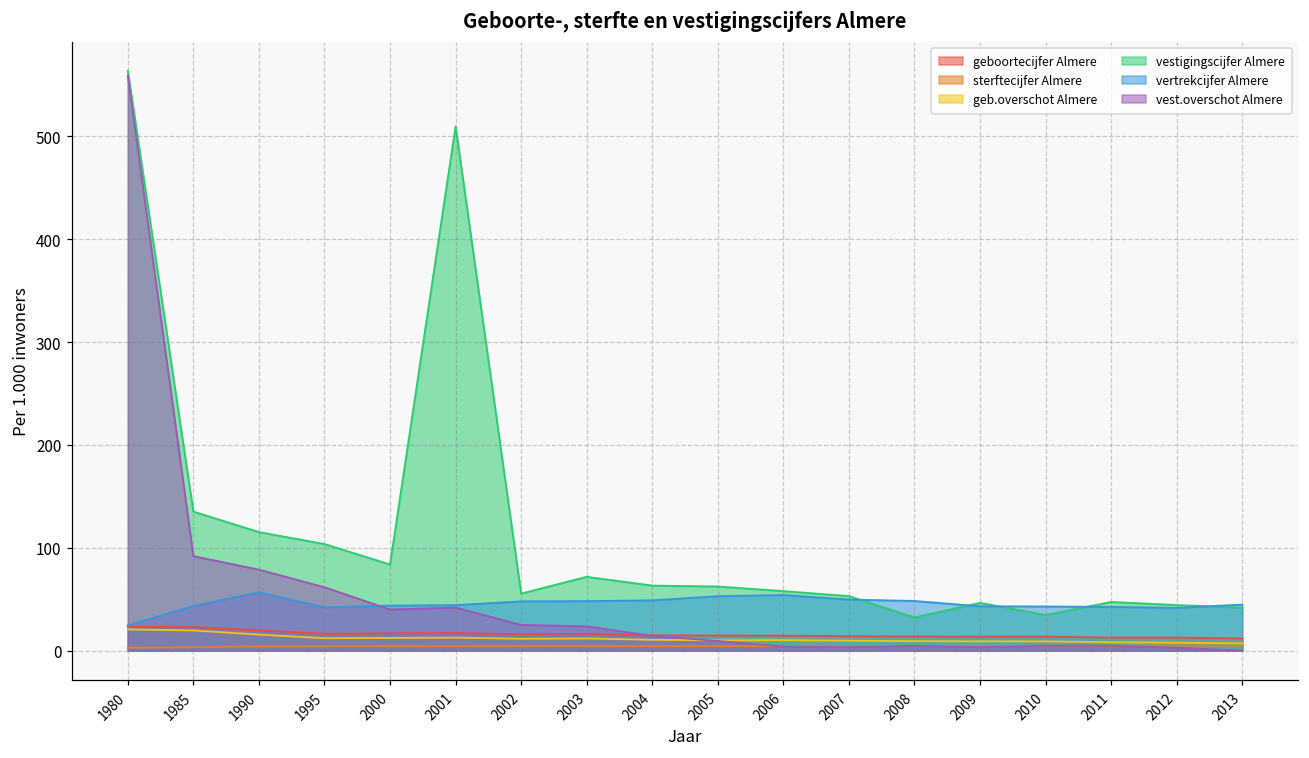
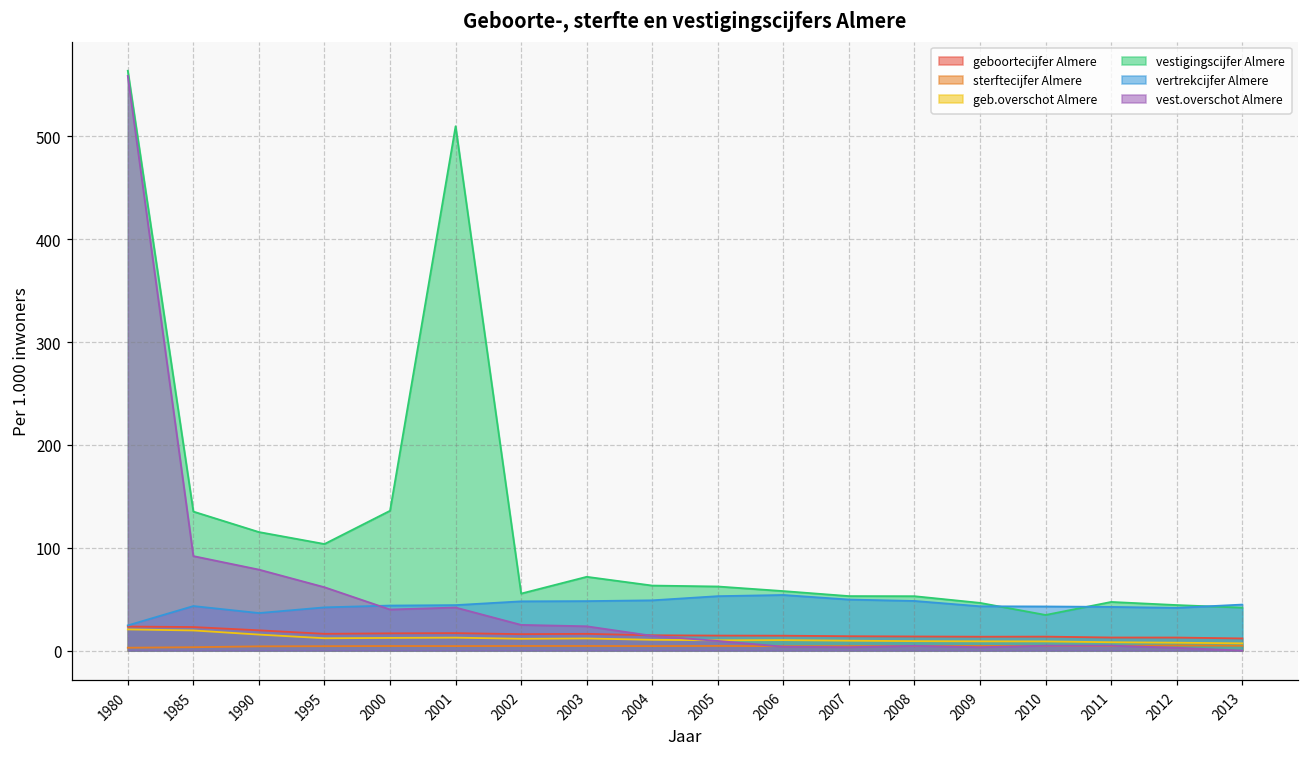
vertrekcijfer Almere, 1990: 60 -> 40
vestigingscijfer Almere, 2000: 80 -> 140
vestigingscijfer Almere, 2008: 30 -> 50
